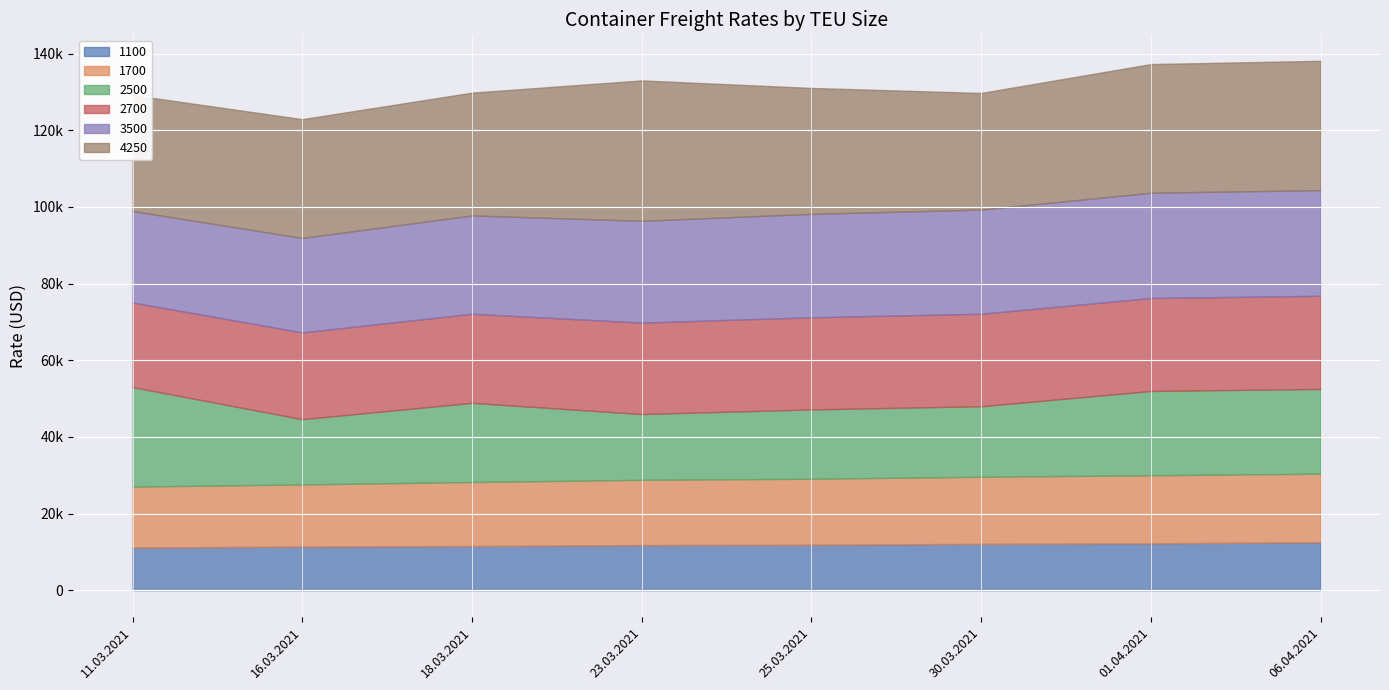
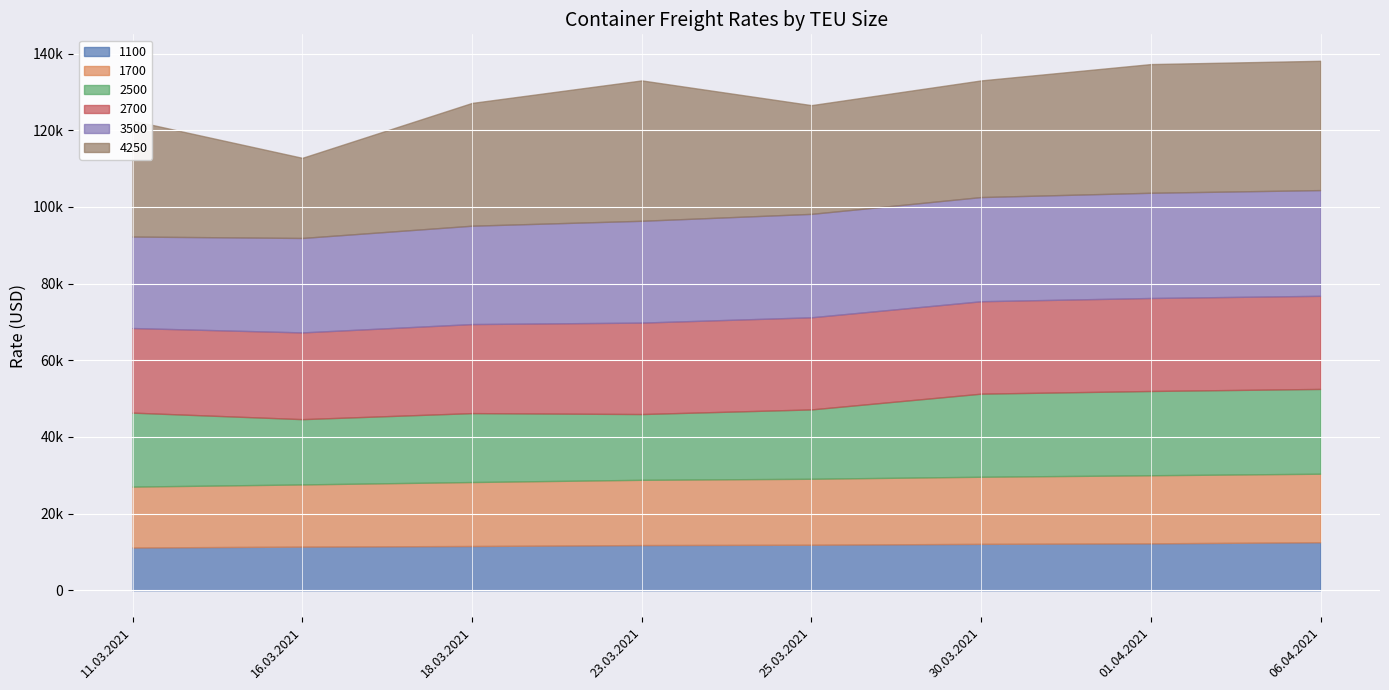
2500, 11.03.2021: 26000 -> 19000
4250, 16.03.2021: 31000 -> 21000
2500, 18.03.2021: 21000 -> 18000
4250, 25.03.2021: 33000 -> 28000
2500, 30.03.2021: 18000 -> 22000
